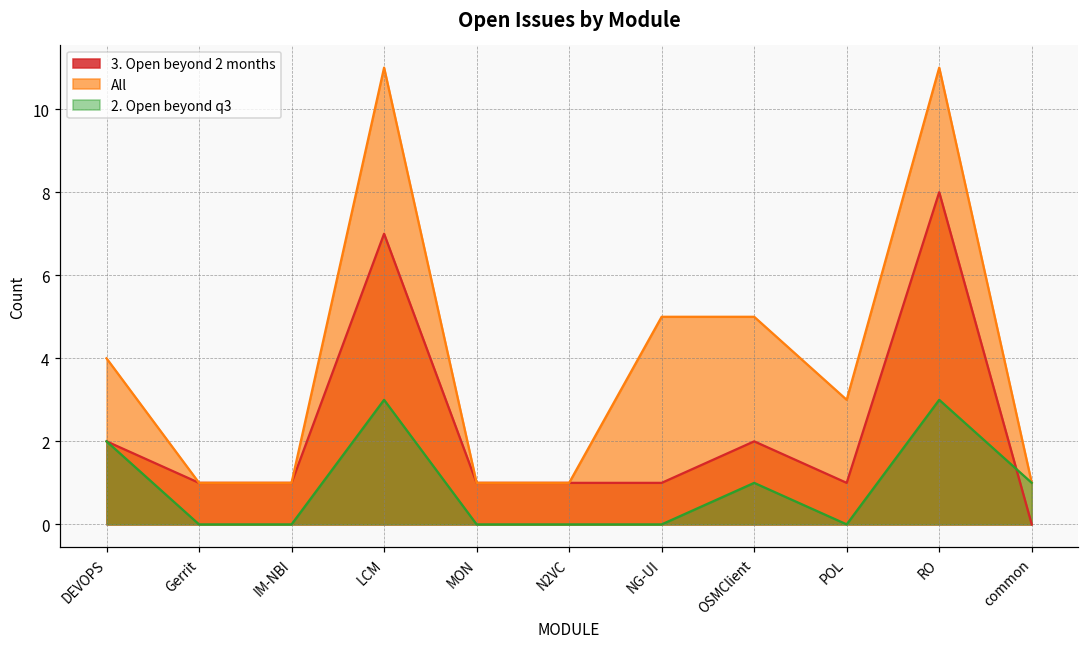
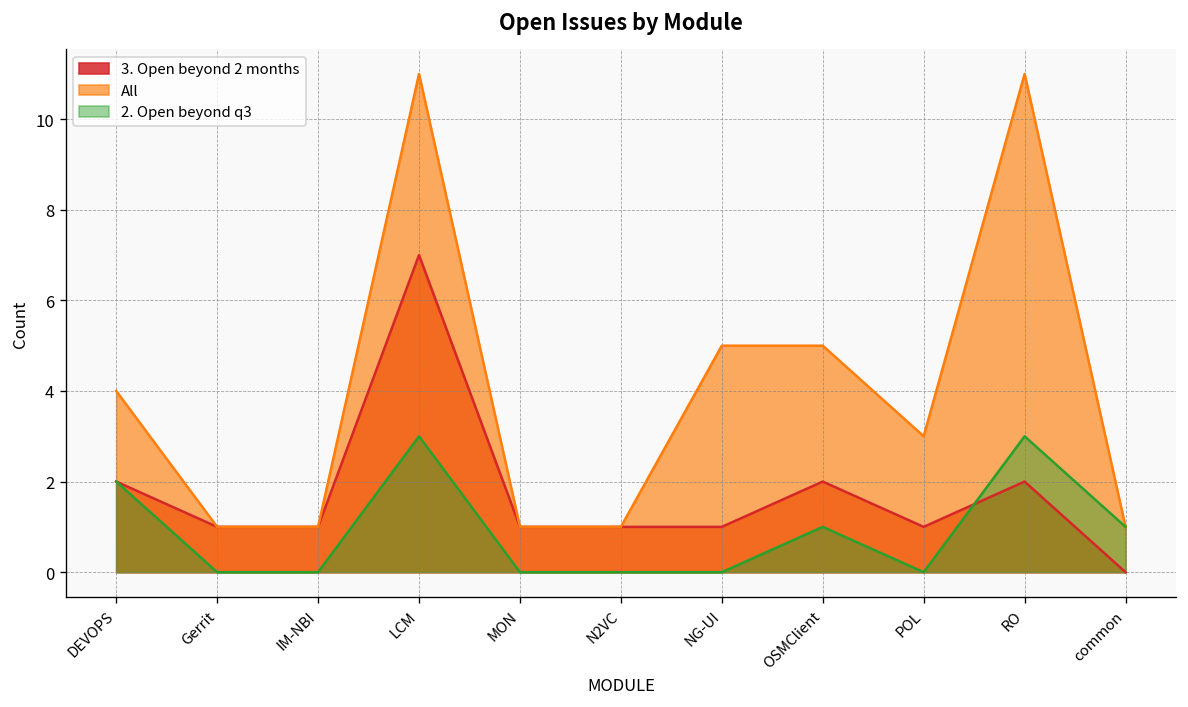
3. Open beyond 2 months, RO: 8 -> 2
